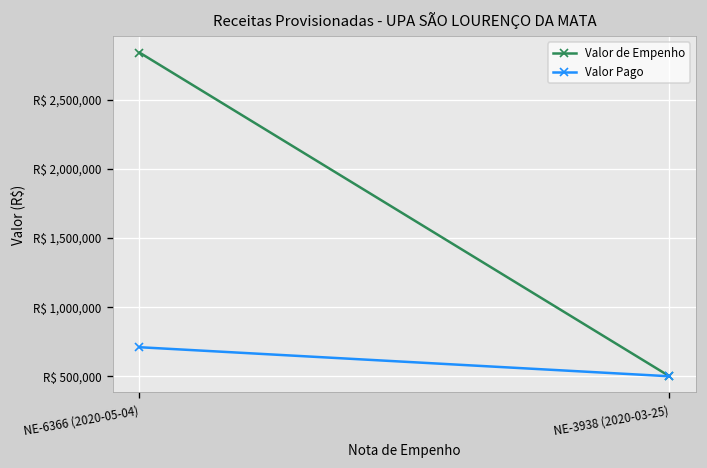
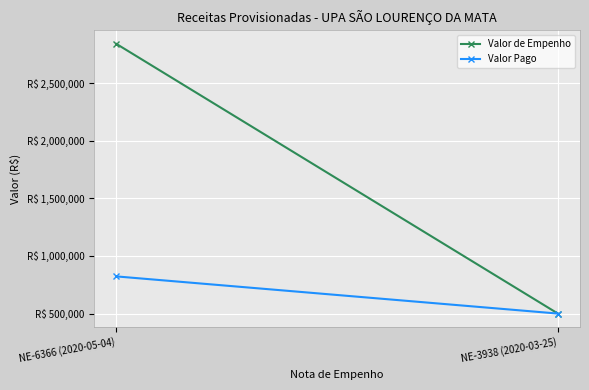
Valor Pago, NE-6366 (2020-05-04): R$ 710,000 -> R$ 820,000
